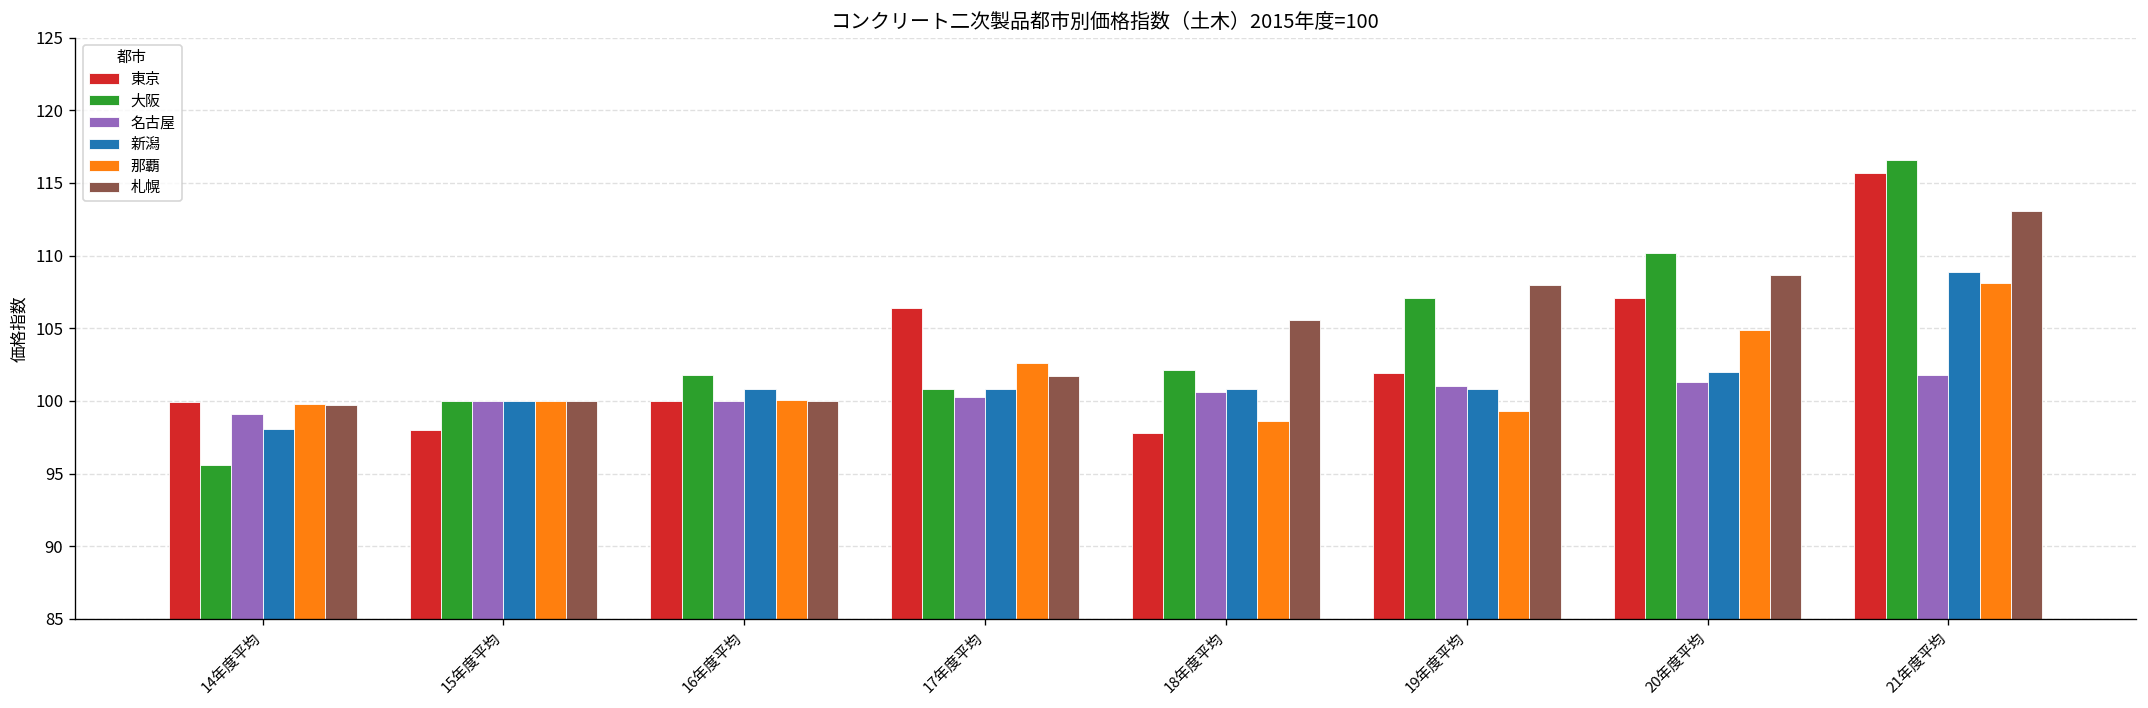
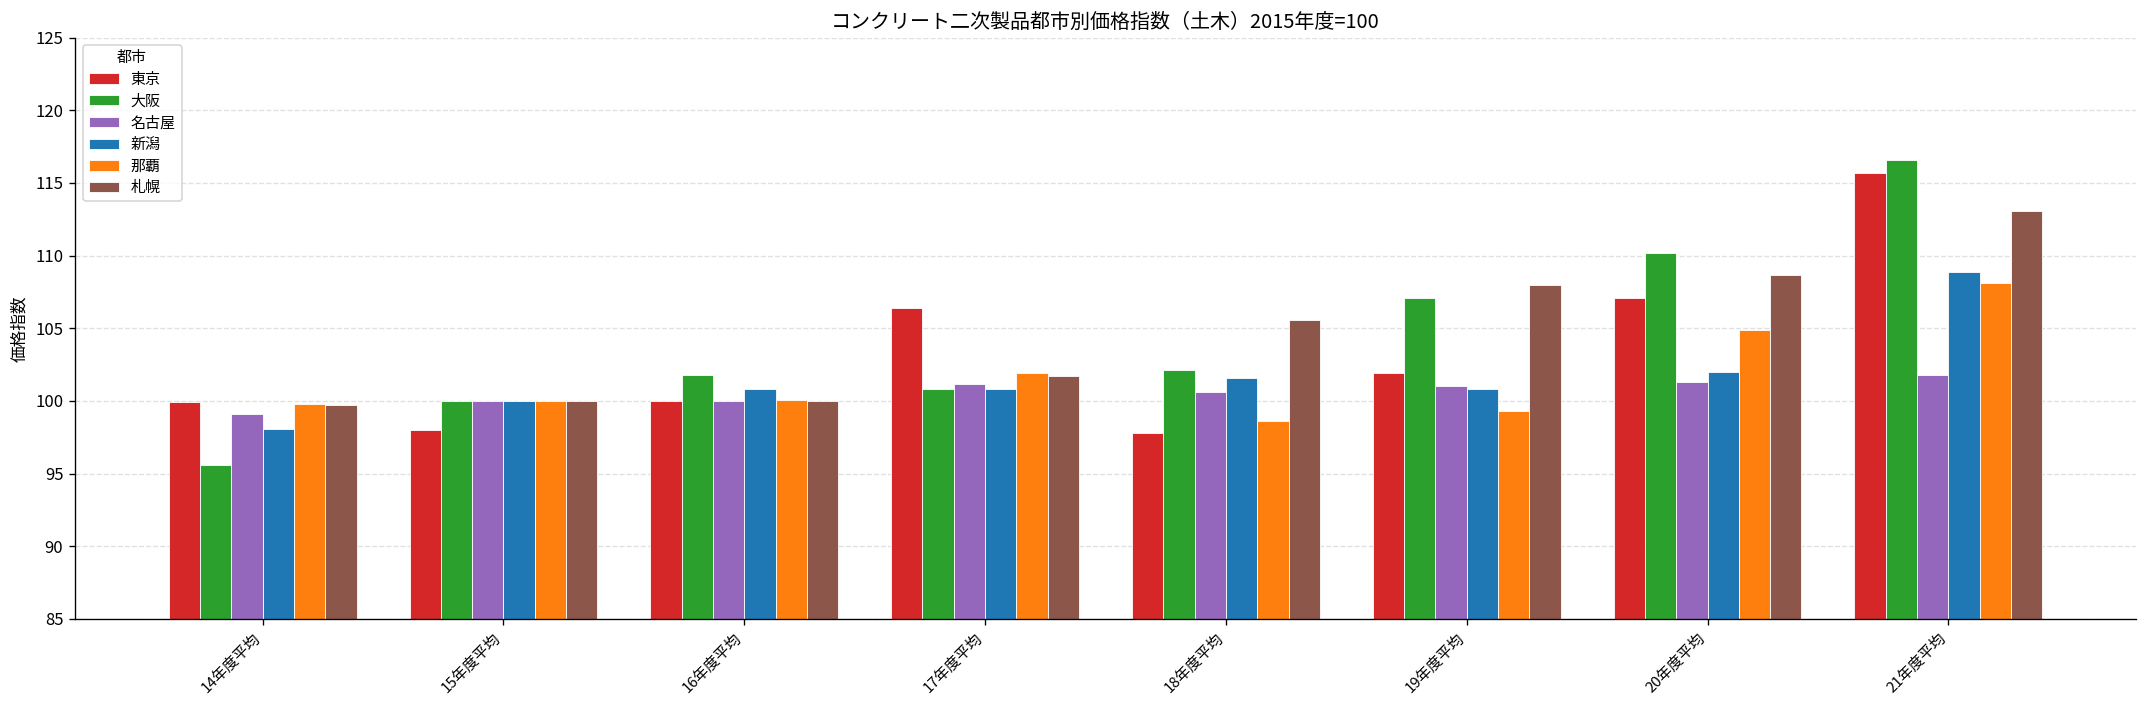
名古屋, 17年度平均: 100.3 -> 101.2
那覇, 17年度平均: 102.6 -> 101.9
新潟, 18年度平均: 100.8 -> 101.6
